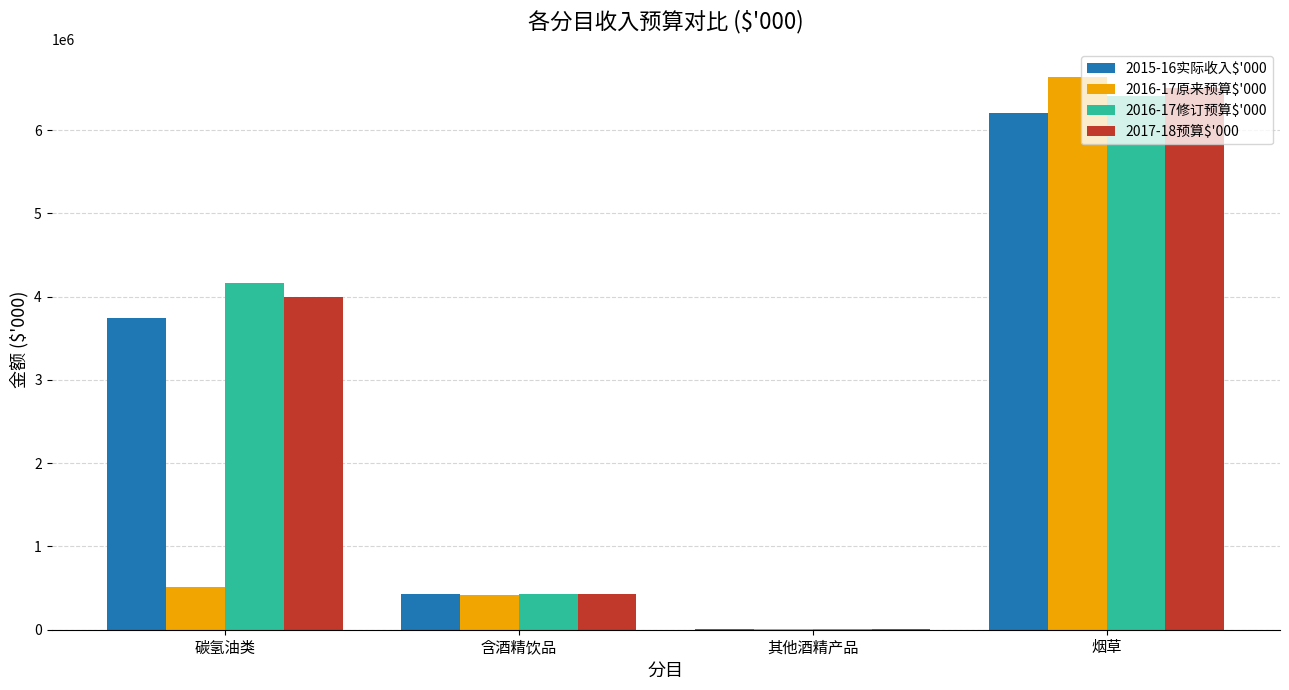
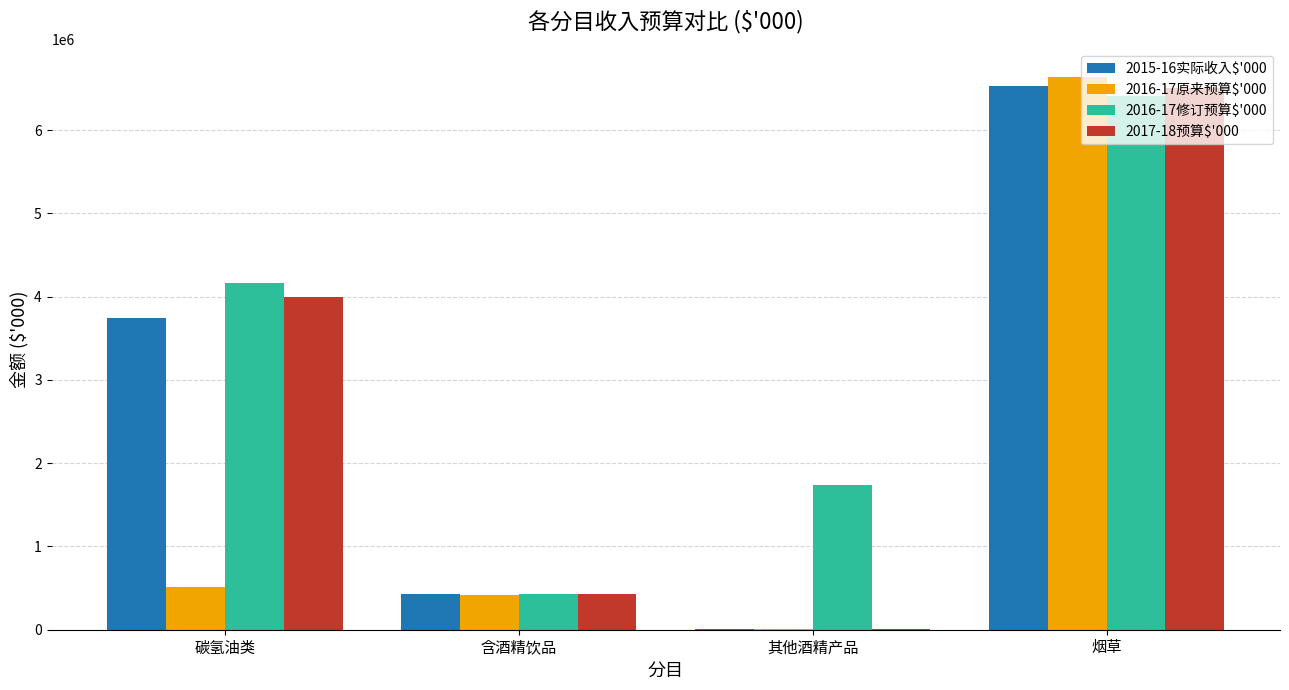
2016-17修订预算$'000, 其他酒精产品: 0 -> 1700000
2015-16实际收入$'000, 烟草: 6200000 -> 6500000
